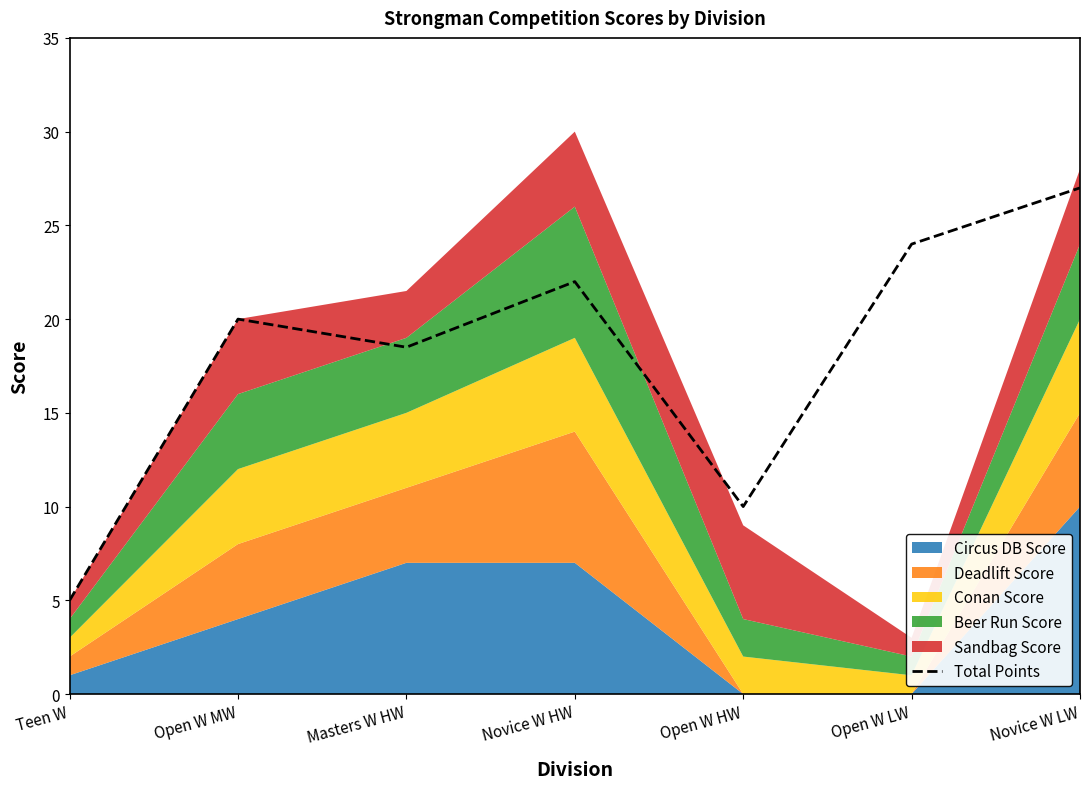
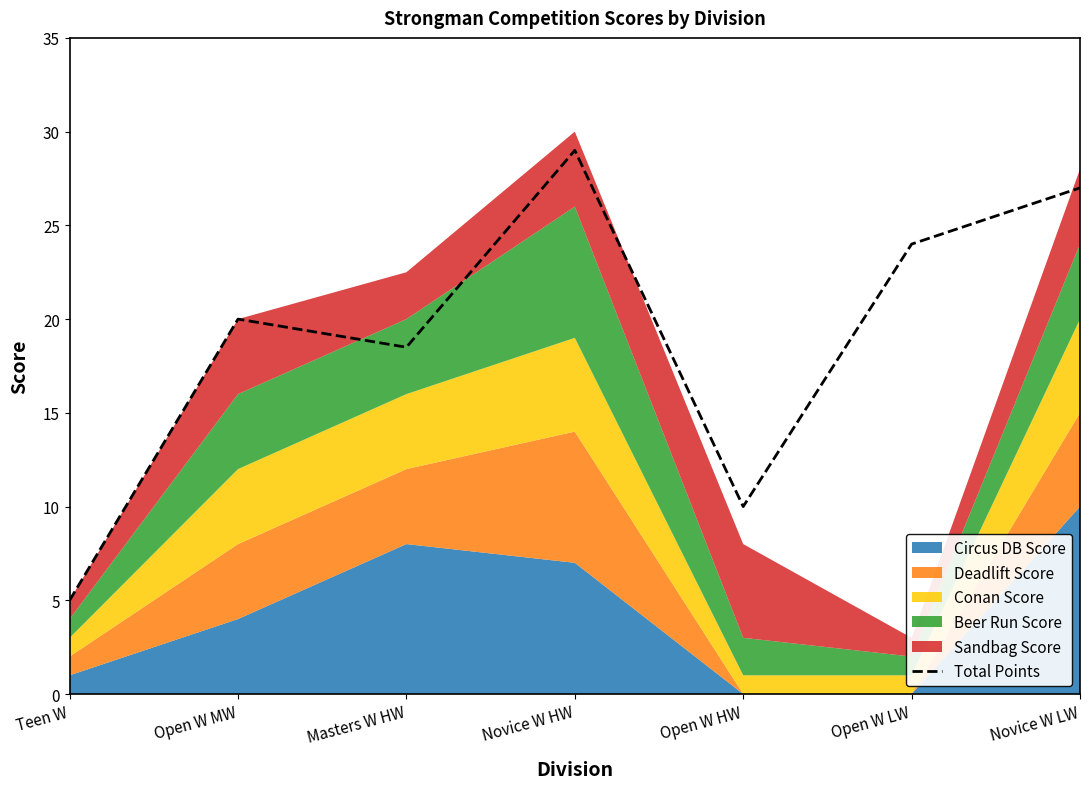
Circus DB Score, Masters W HW: 7 -> 8
Total Points, Novice W HW: 22 -> 29
Conan Score, Open W HW: 2 -> 1
